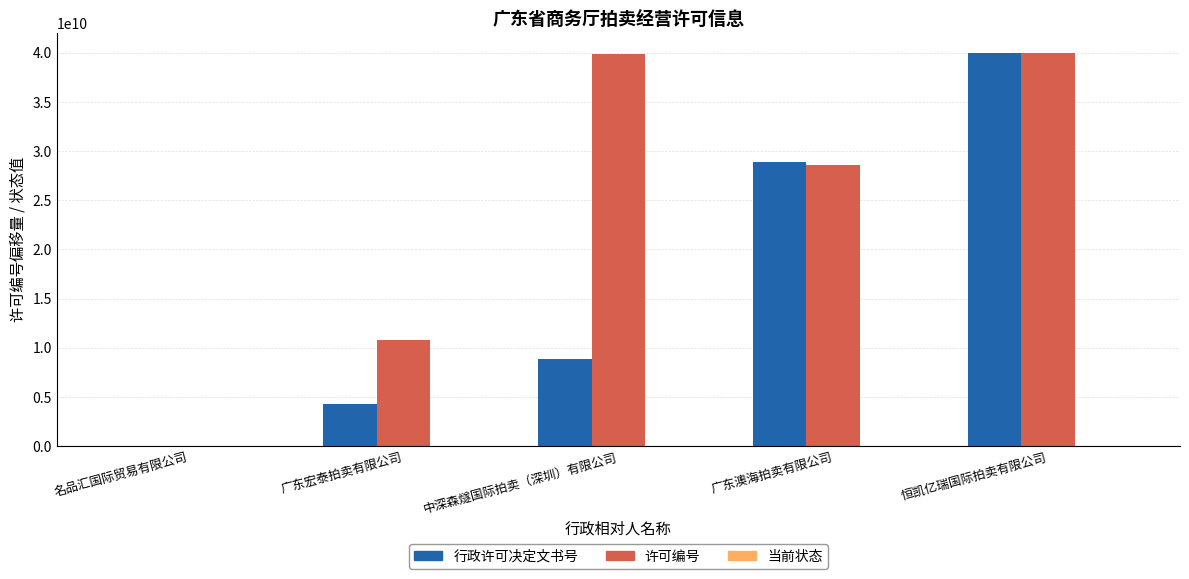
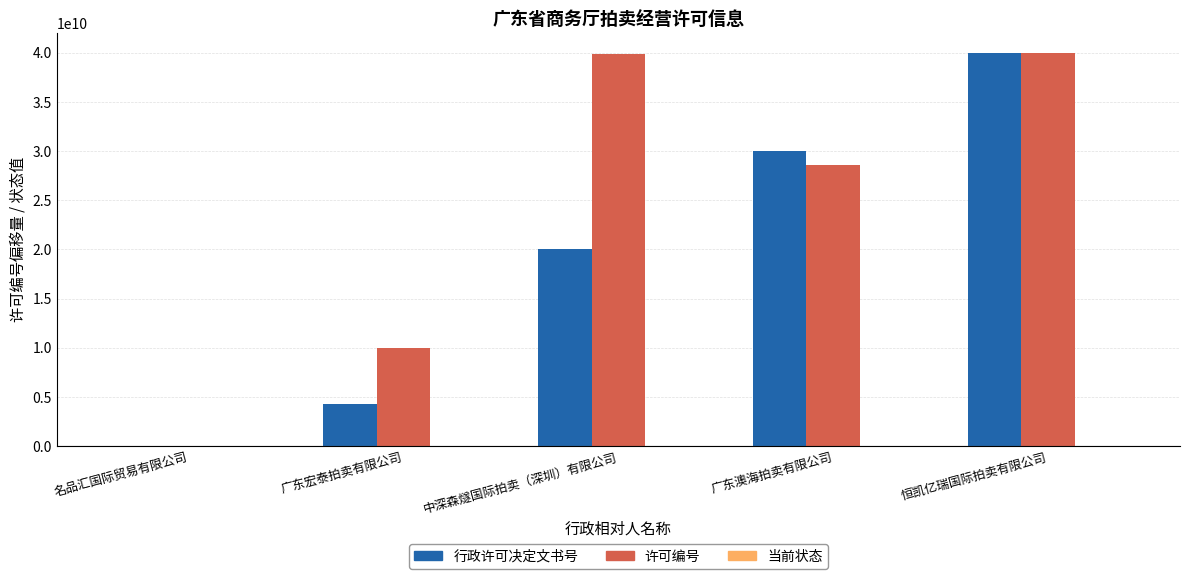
许可编号, 广东宏泰拍卖有限公司: 11000000000 -> 10000000000
行政许可决定文书号, 中深森燧国际拍卖（深圳）有限公司: 9000000000 -> 20000000000
行政许可决定文书号, 广东澳海拍卖有限公司: 29000000000 -> 30000000000
